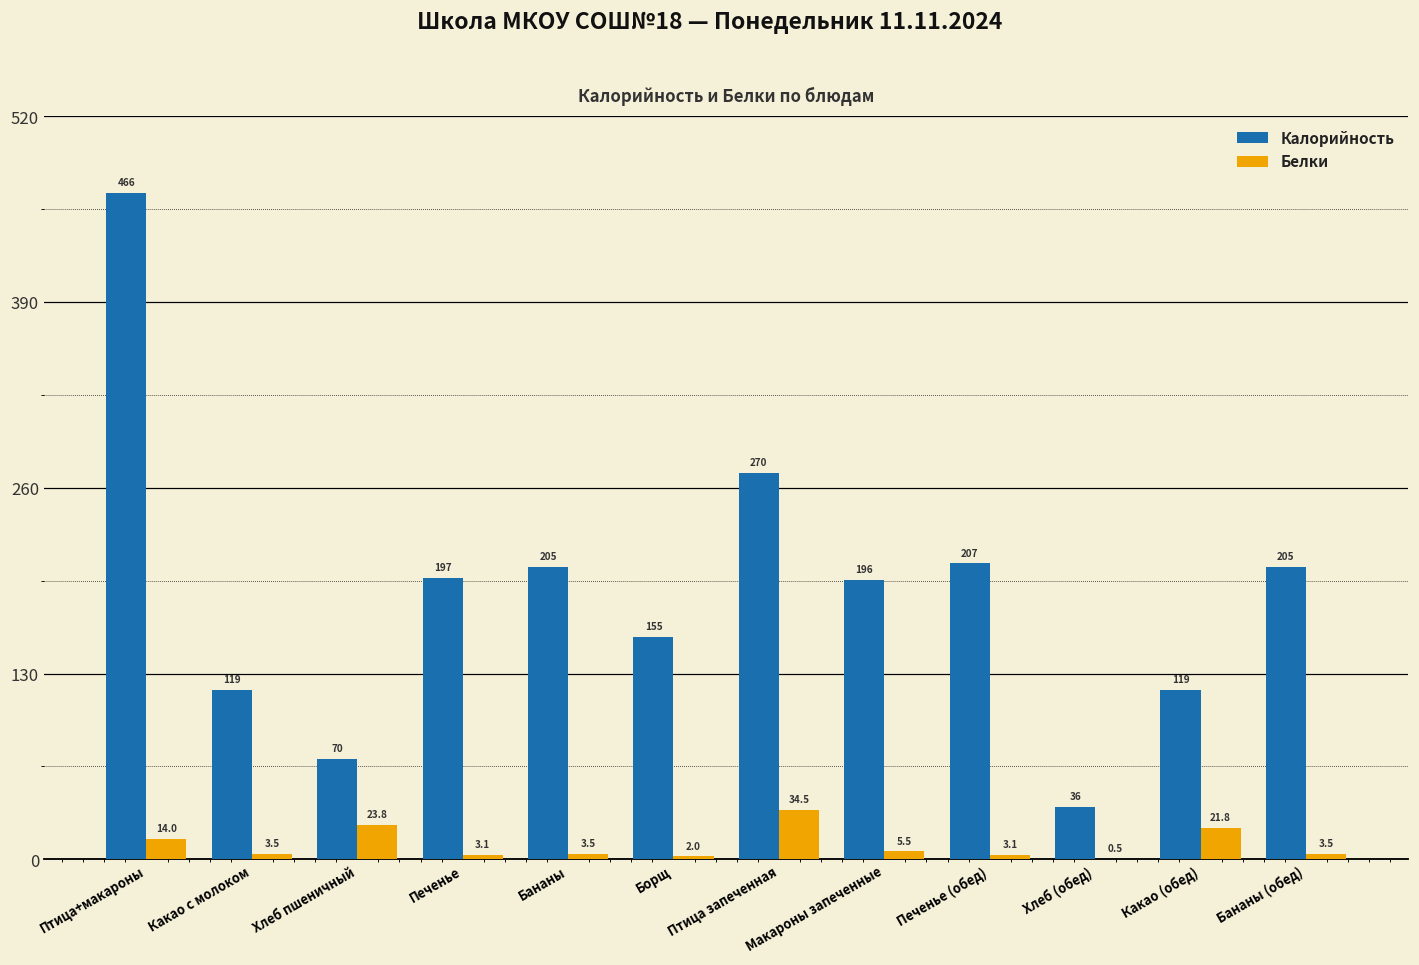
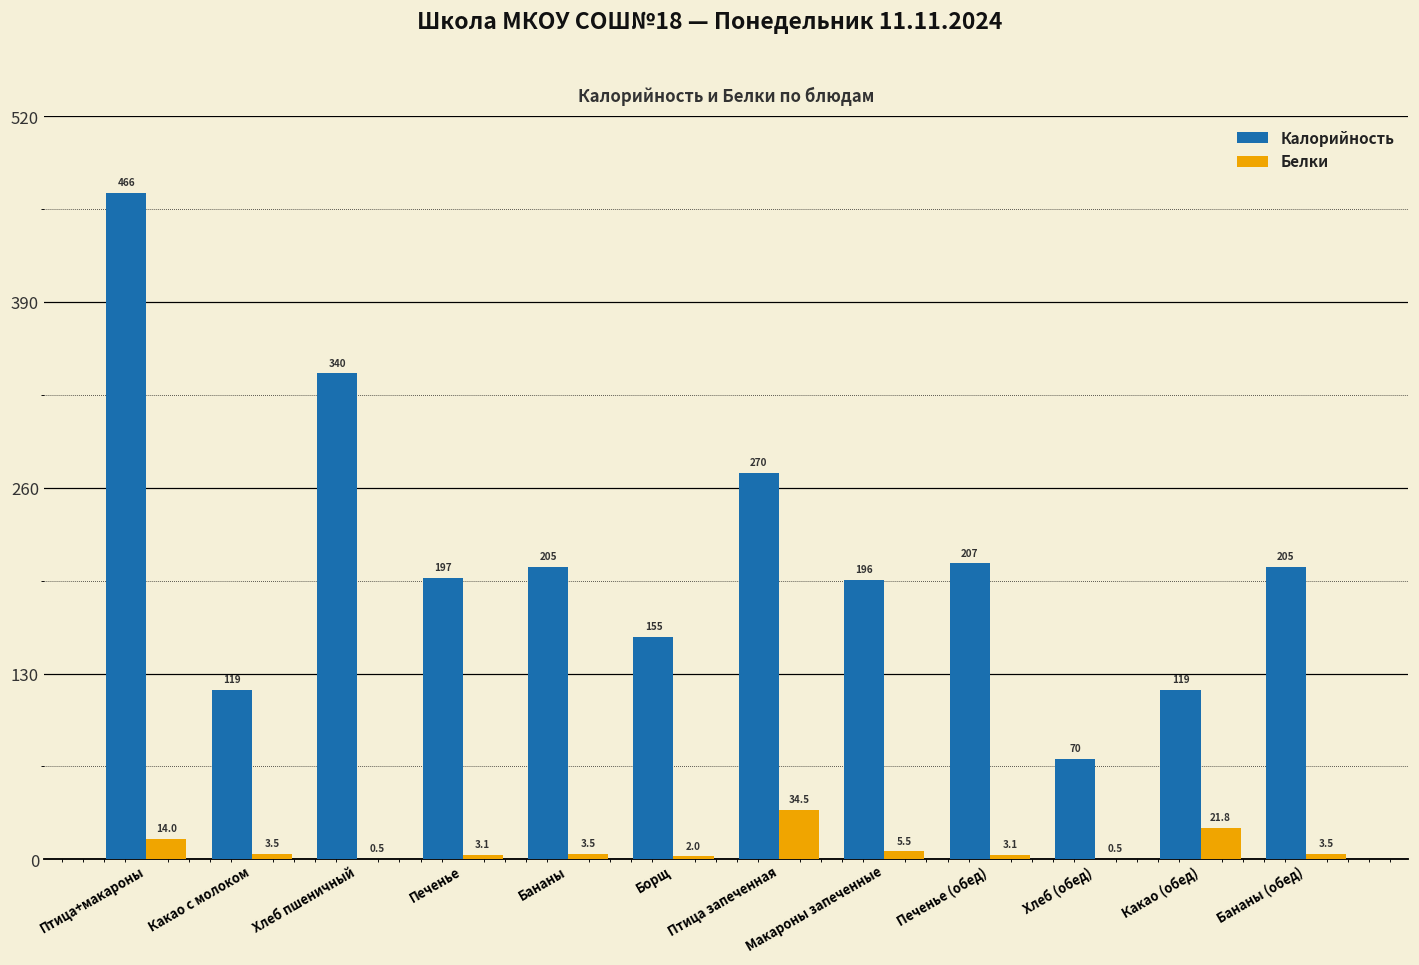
Калорийность, Хлеб пшеничный: 70 -> 340
Белки, Хлеб пшеничный: 23.8 -> 0.5
Калорийность, Хлеб (обед): 36 -> 70
